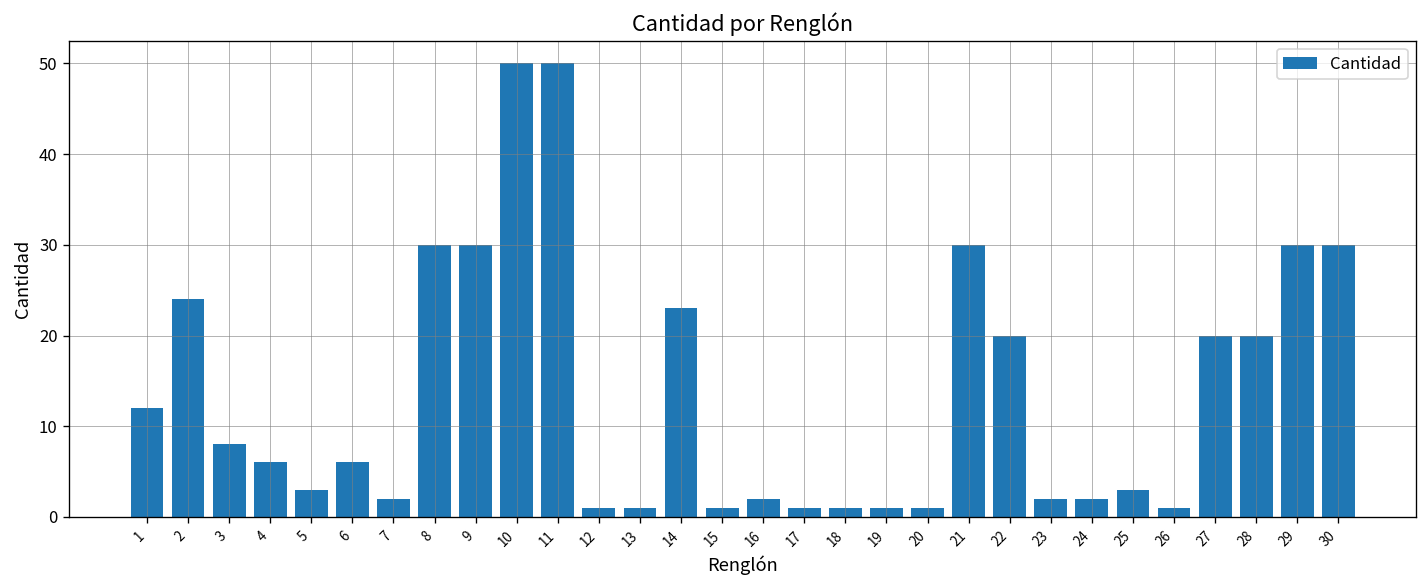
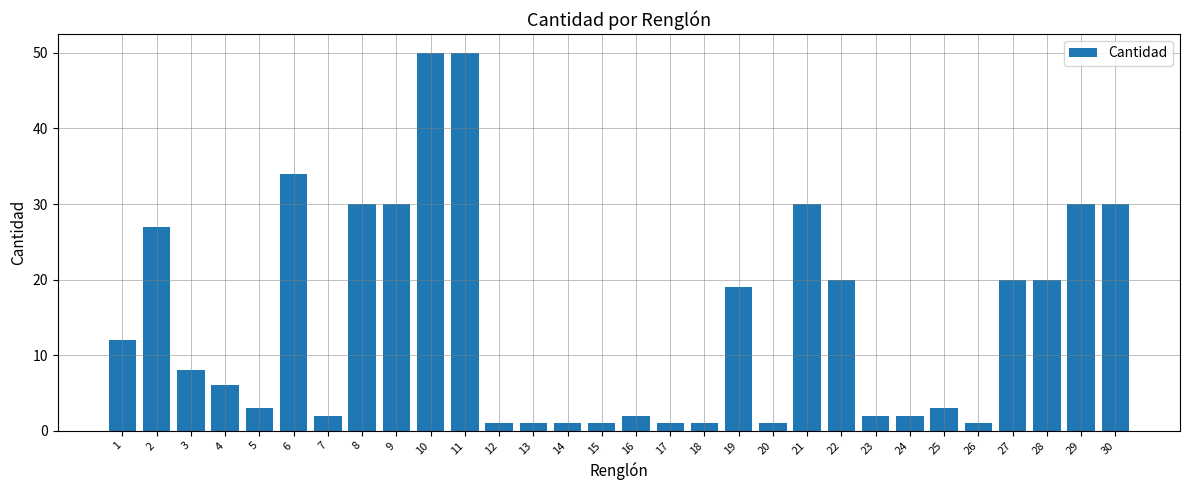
2: 24 -> 27
6: 6 -> 34
14: 23 -> 1
19: 1 -> 19
